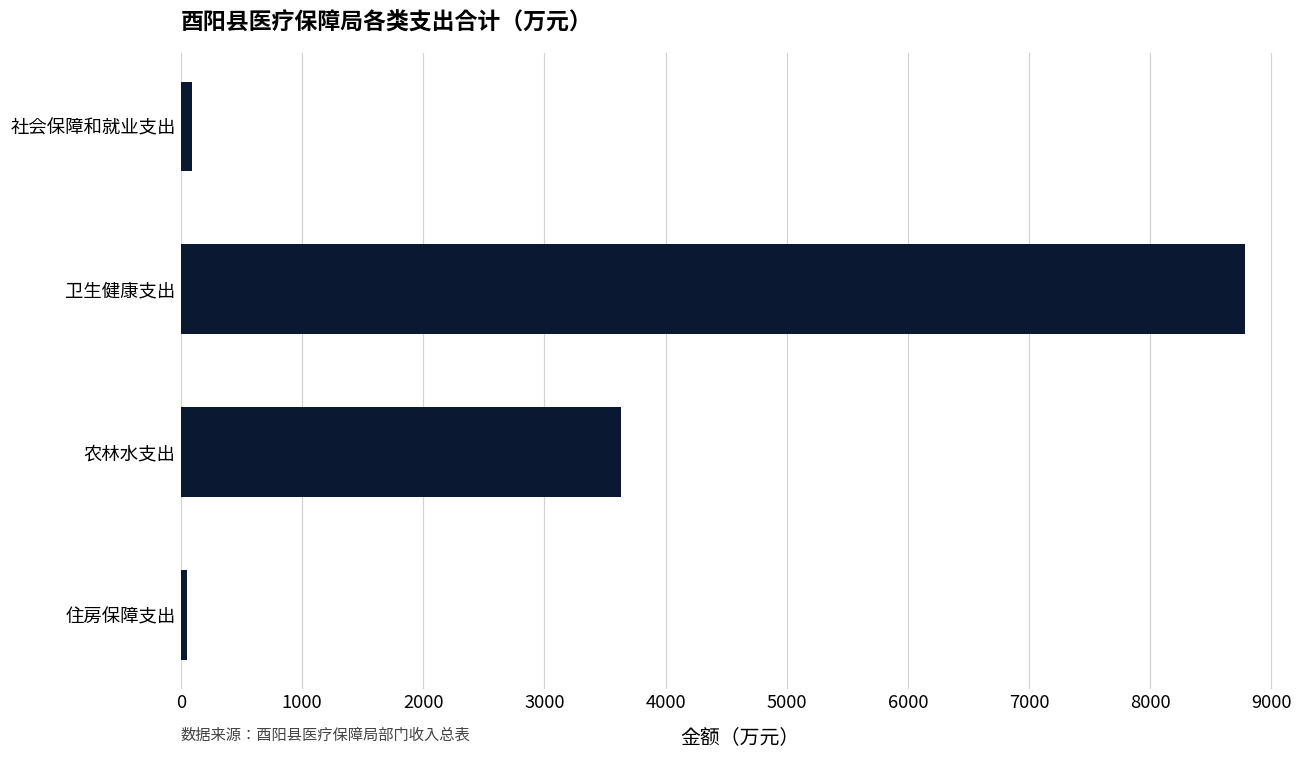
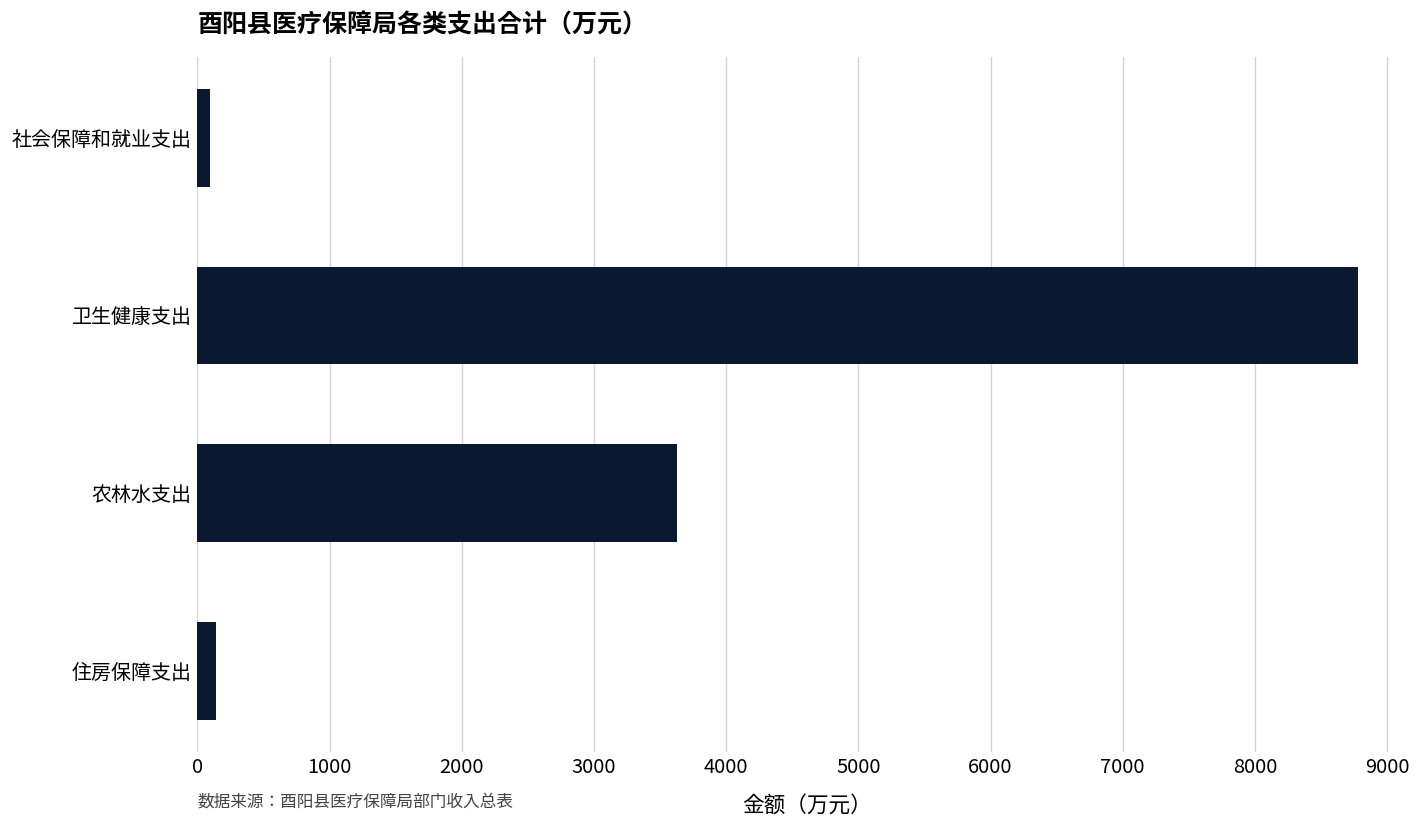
住房保障支出: 50 -> 140
